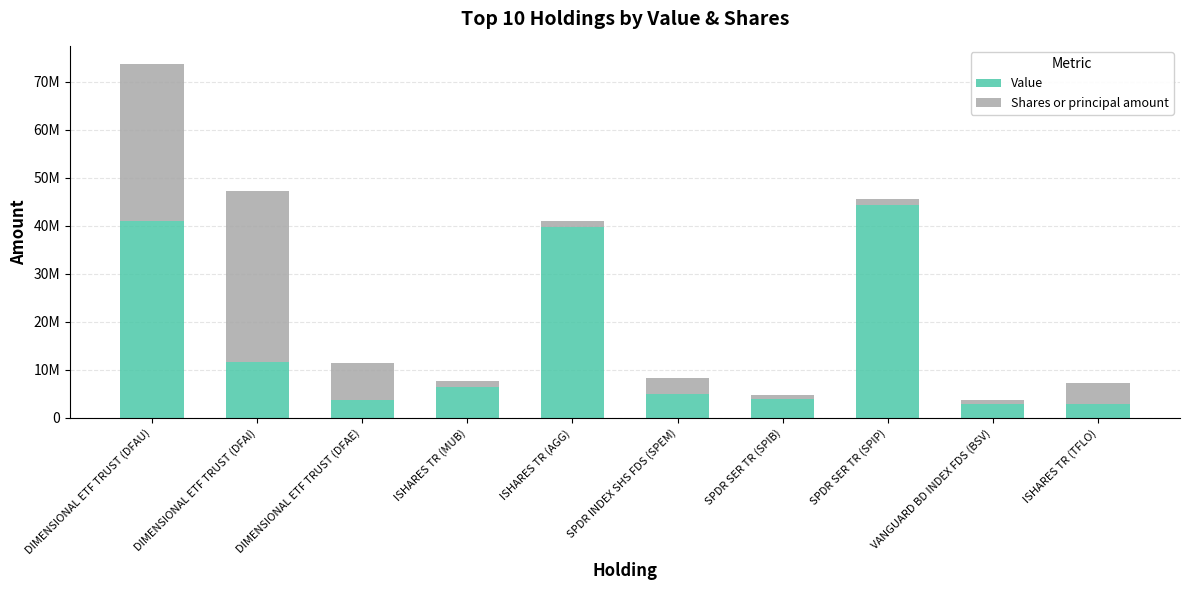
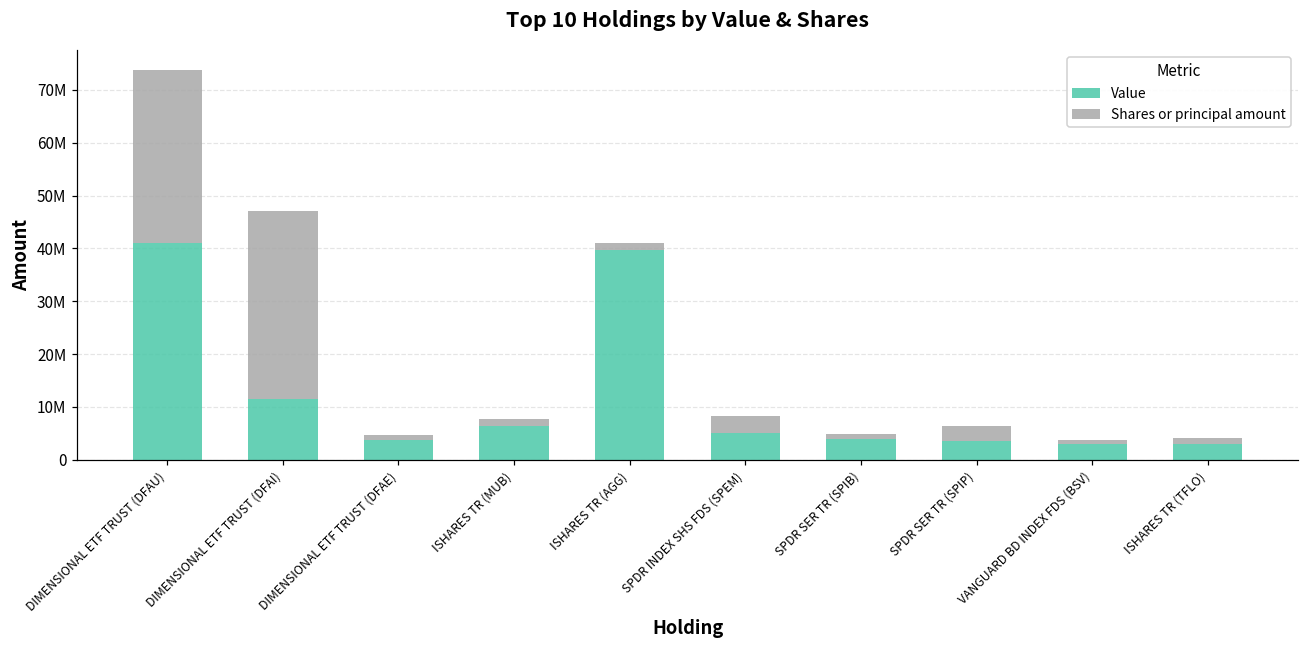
Shares or principal amount, DIMENSIONAL ETF TRUST (DFAE): 8000000 -> 1000000
Value, SPDR SER TR (SPIP): 44000000 -> 4000000
Shares or principal amount, SPDR SER TR (SPIP): 1000000 -> 3000000
Shares or principal amount, ISHARES TR (TFLO): 4000000 -> 1000000
